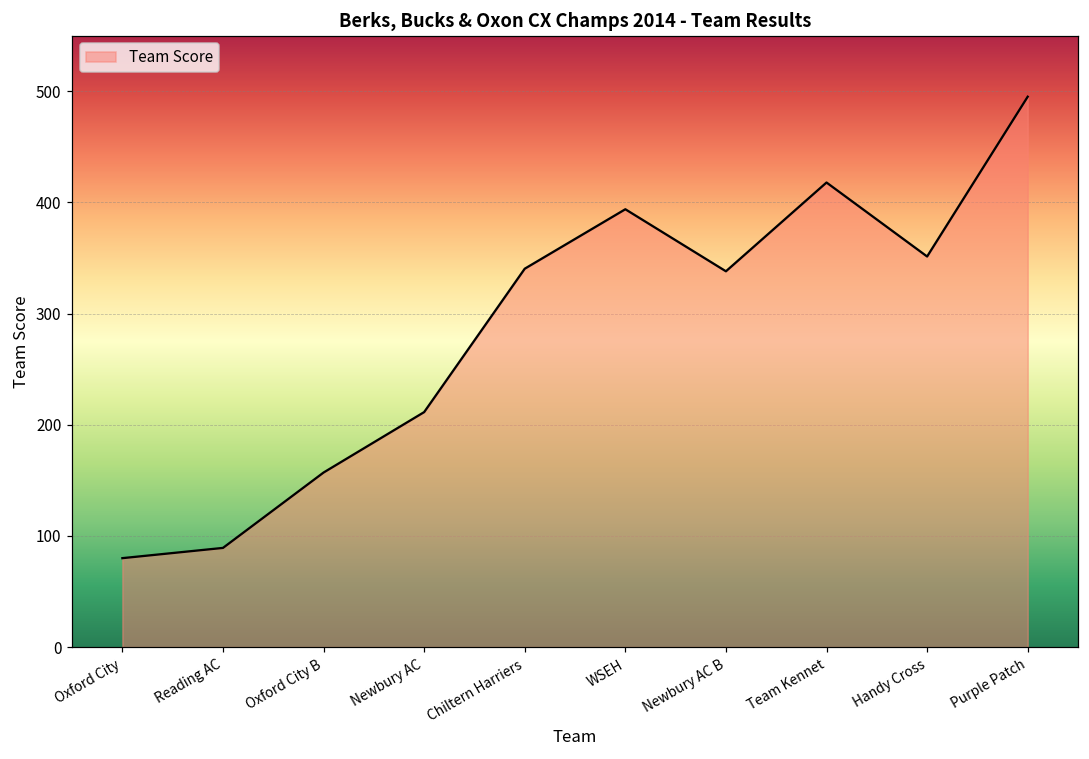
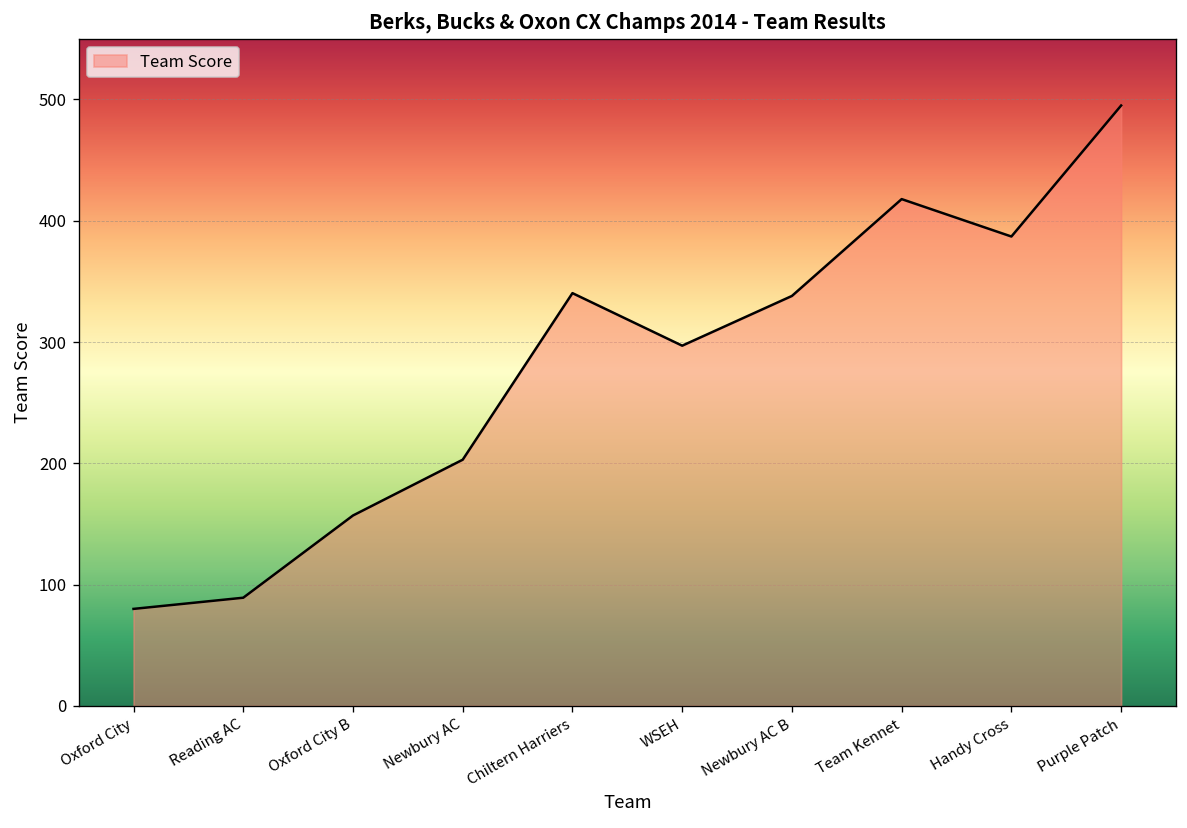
Newbury AC: 211 -> 203
WSEH: 394 -> 297
Handy Cross: 351 -> 387
